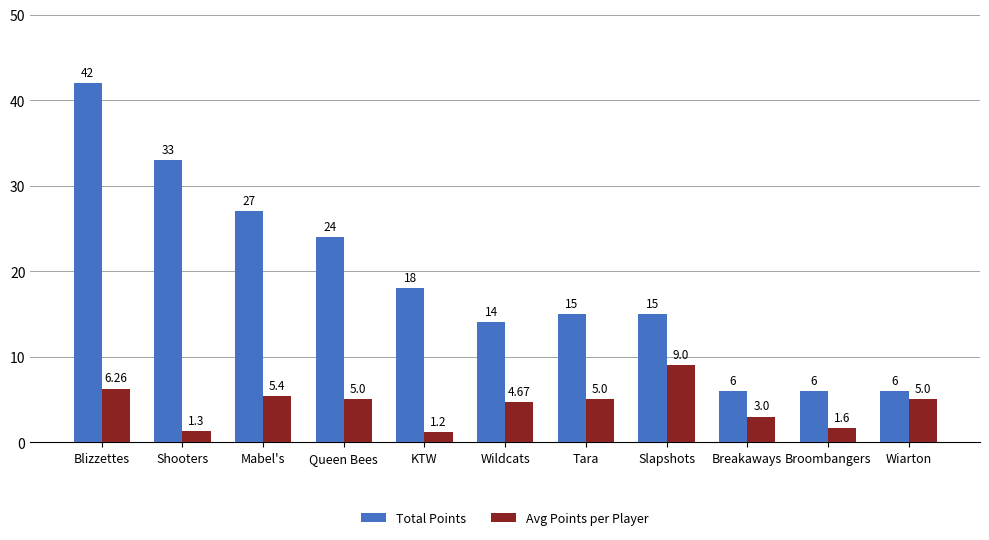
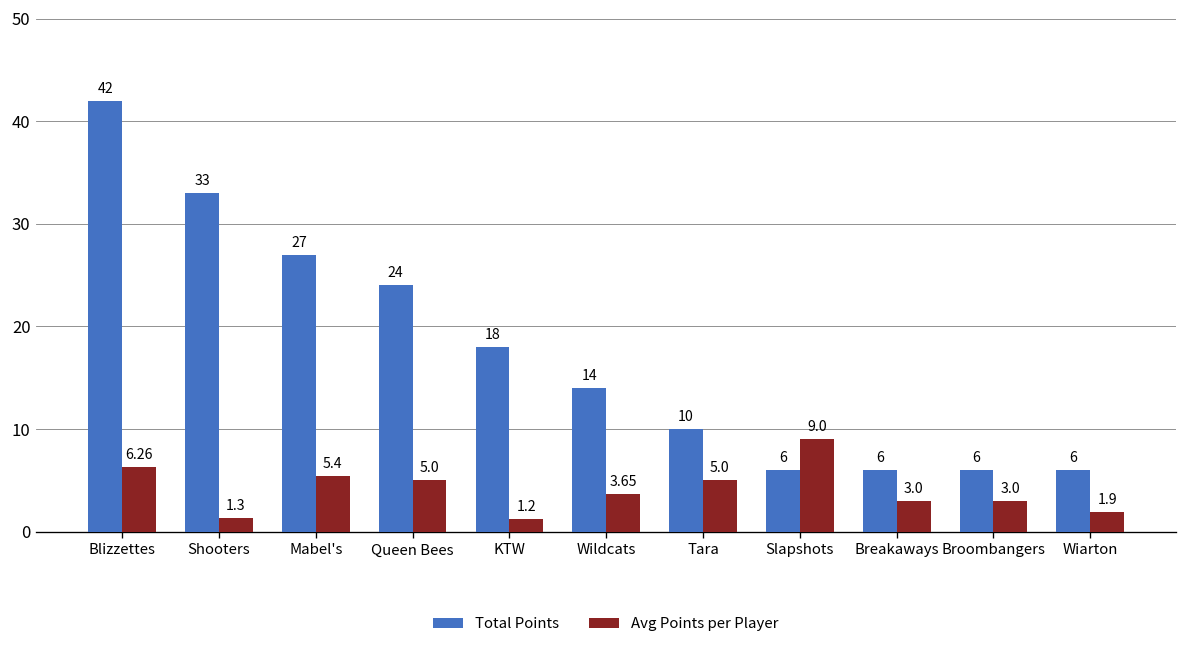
Avg Points per Player, Wildcats: 4.67 -> 3.65
Total Points, Tara: 15 -> 10
Total Points, Slapshots: 15 -> 6
Avg Points per Player, Broombangers: 1.6 -> 3.0
Avg Points per Player, Wiarton: 5.0 -> 1.9
